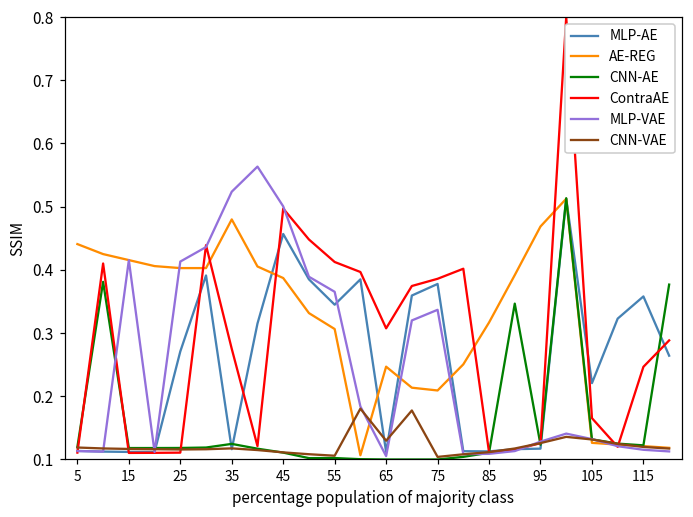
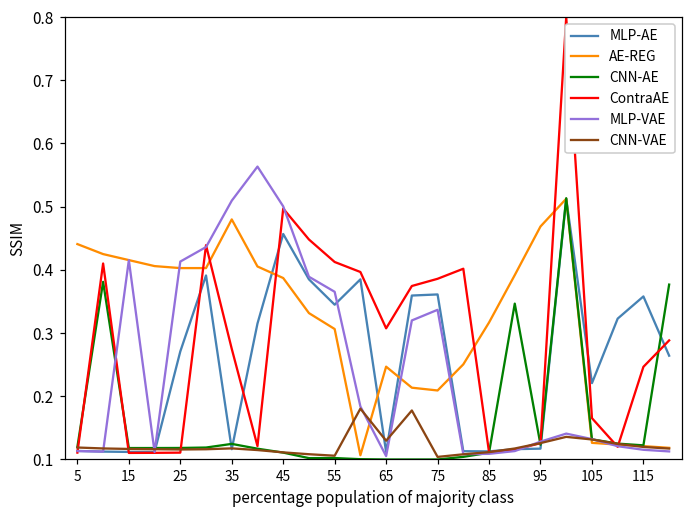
MLP-VAE, 35: 0.52 -> 0.51
MLP-AE, 75: 0.38 -> 0.36
